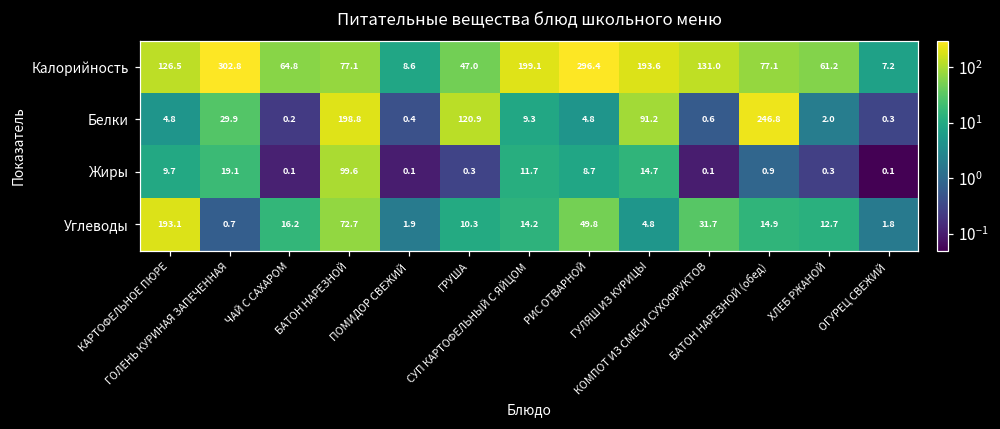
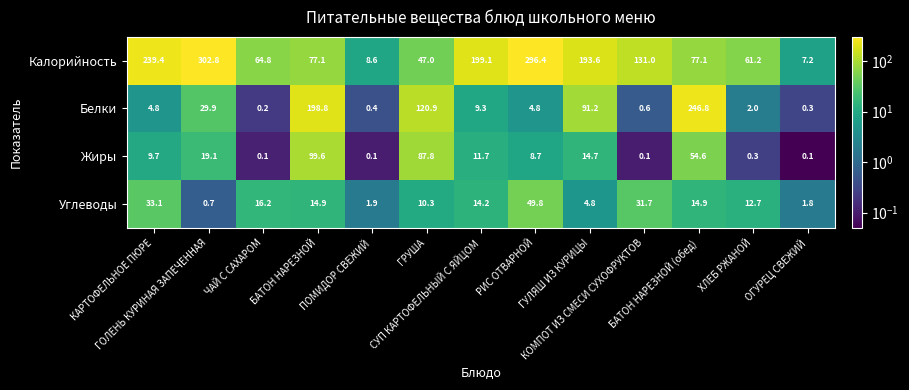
Калорийность, КАРТОФЕЛЬНОЕ ПЮРЕ: 126.5 -> 239.4
Жиры, ГРУША: 0.3 -> 87.8
Жиры, БАТОН НАРЕЗНОЙ (обед): 0.9 -> 54.6
Углеводы, КАРТОФЕЛЬНОЕ ПЮРЕ: 193.1 -> 33.1
Углеводы, БАТОН НАРЕЗНОЙ: 72.7 -> 14.9
